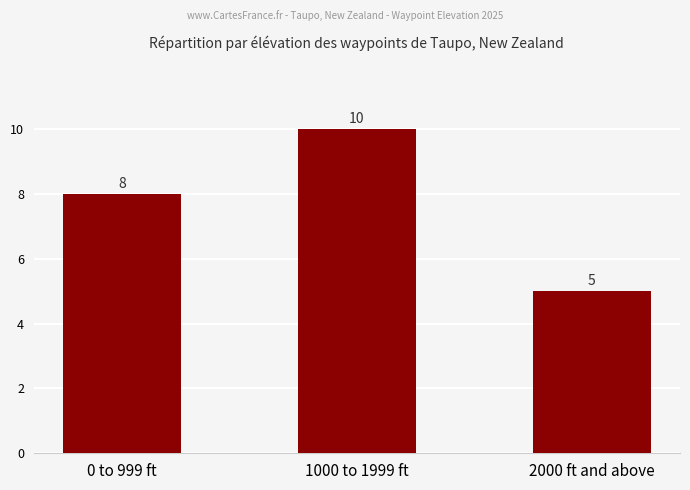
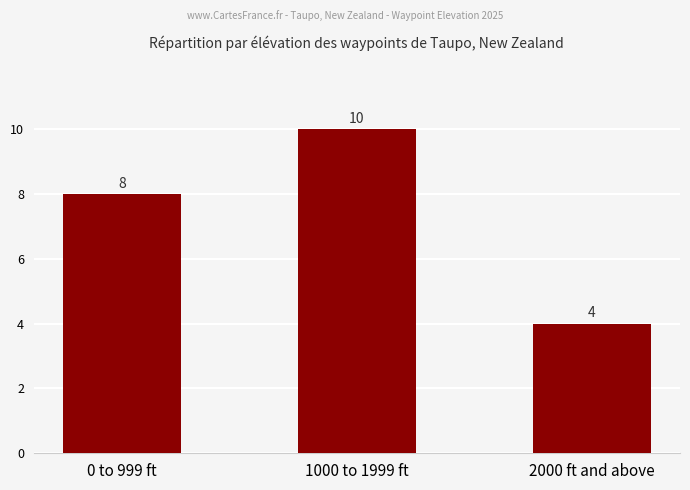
2000 ft and above: 5 -> 4
